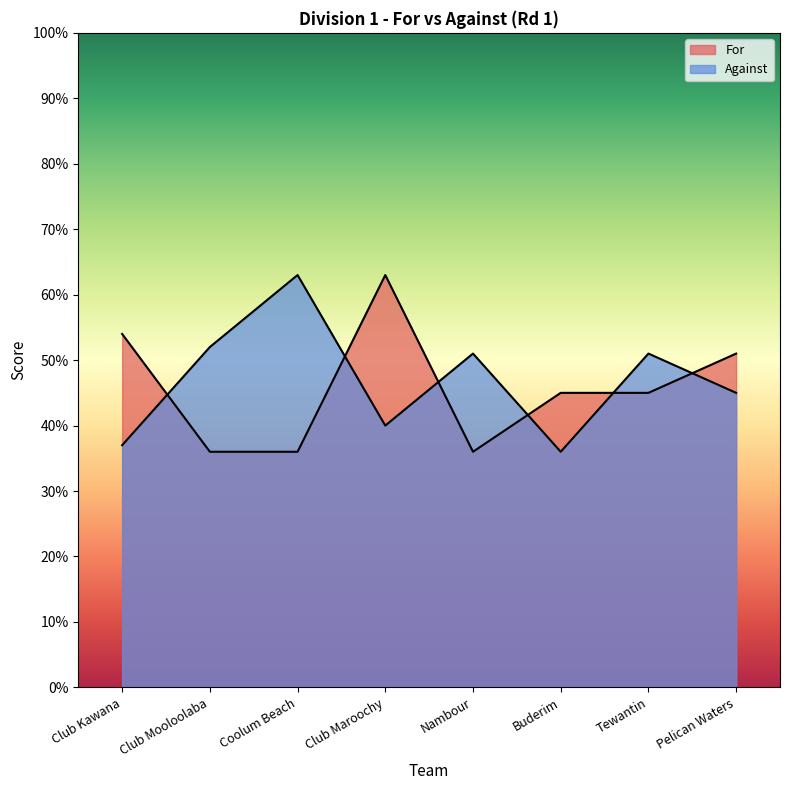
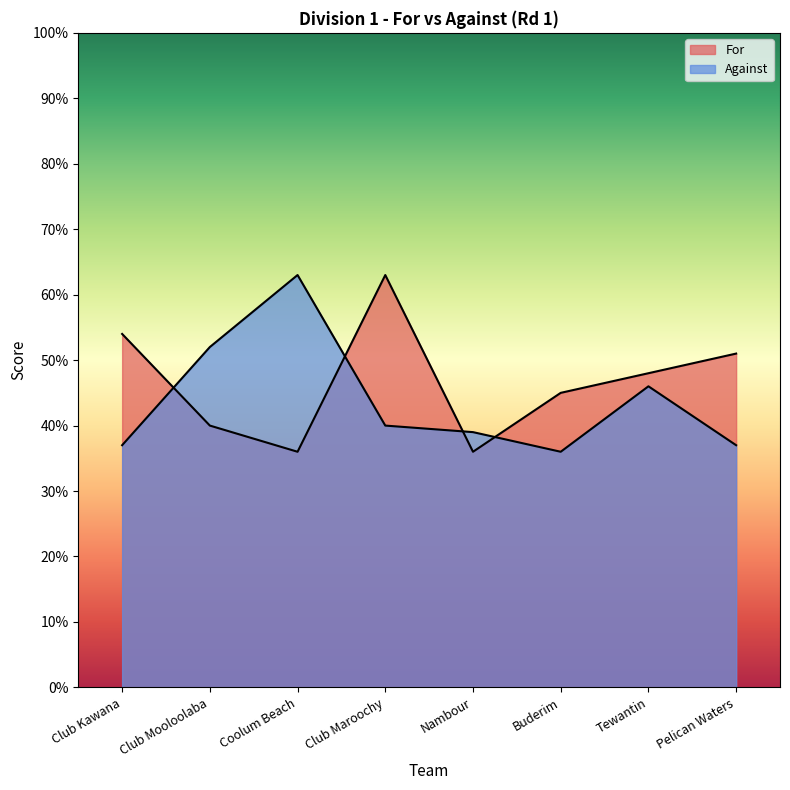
For, Club Mooloolaba: 36% -> 40%
Against, Nambour: 51% -> 39%
For, Tewantin: 45% -> 48%
Against, Tewantin: 51% -> 46%
Against, Pelican Waters: 45% -> 37%
